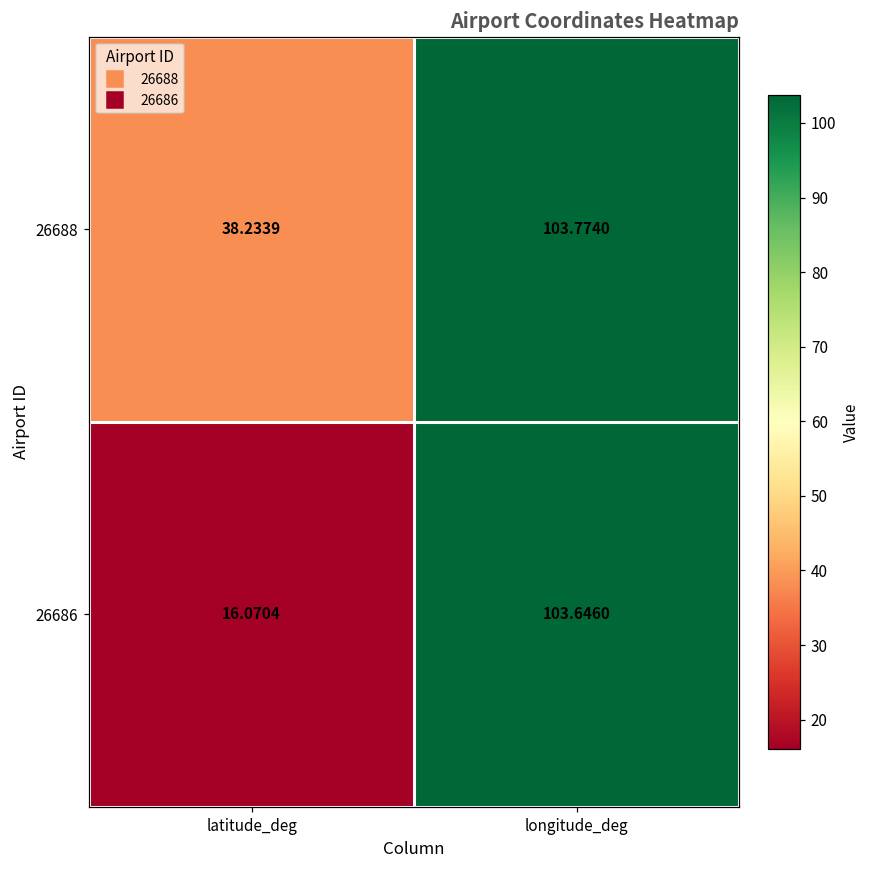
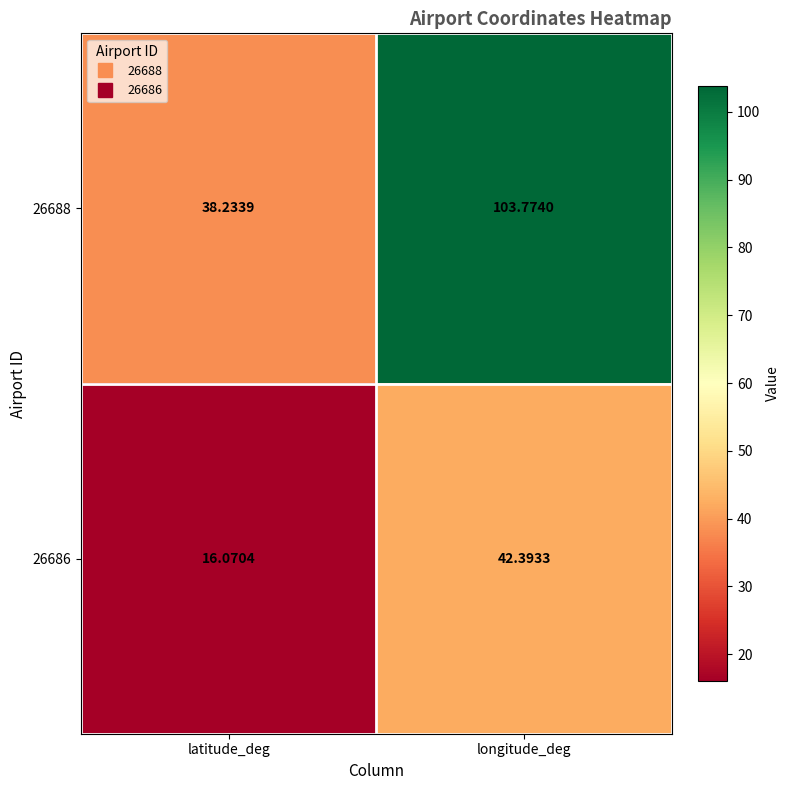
26686, longitude_deg: 103.6460 -> 42.3933
